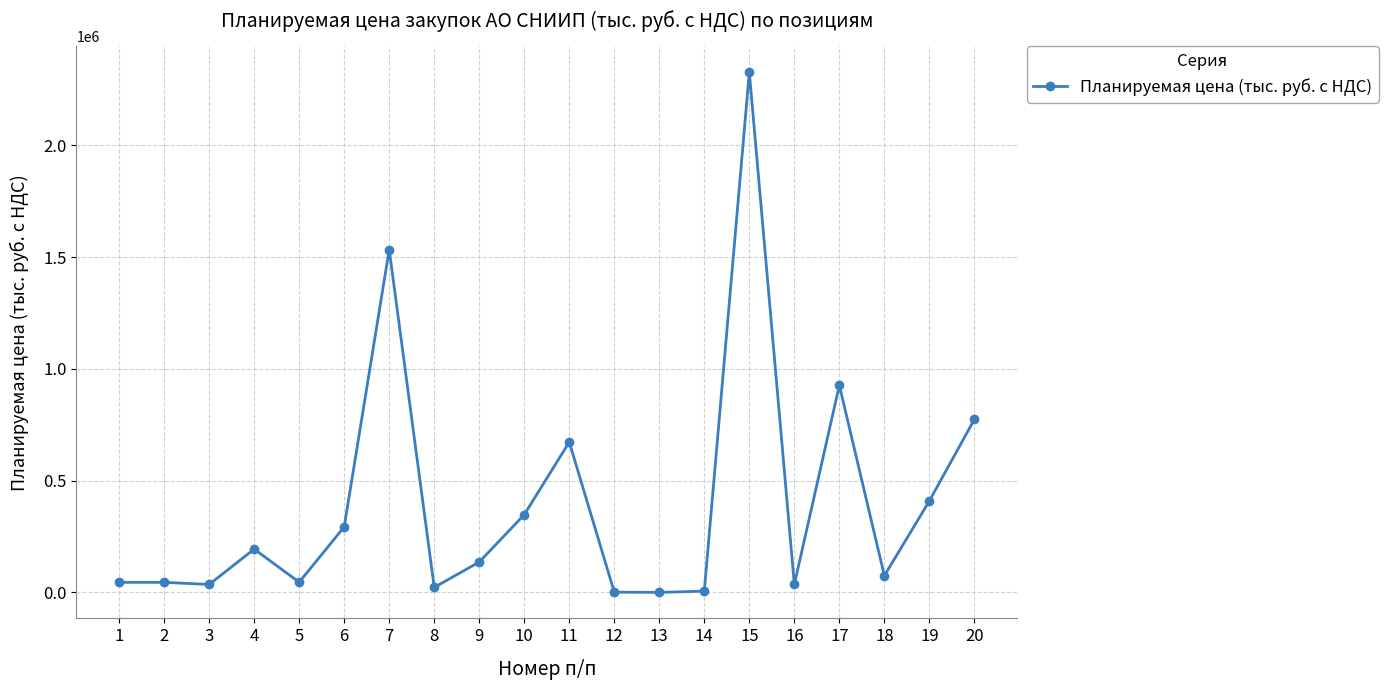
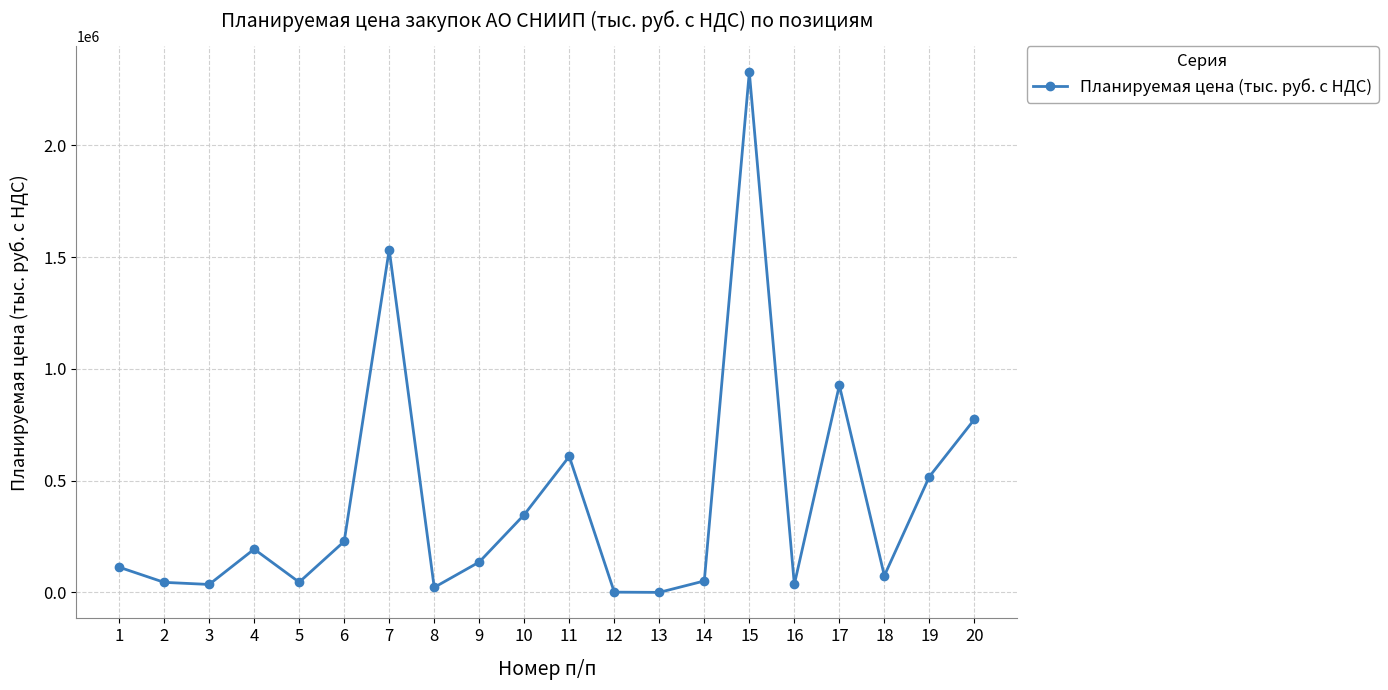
1: 50000 -> 110000
6: 290000 -> 230000
11: 670000 -> 610000
14: 10000 -> 50000
19: 410000 -> 520000
